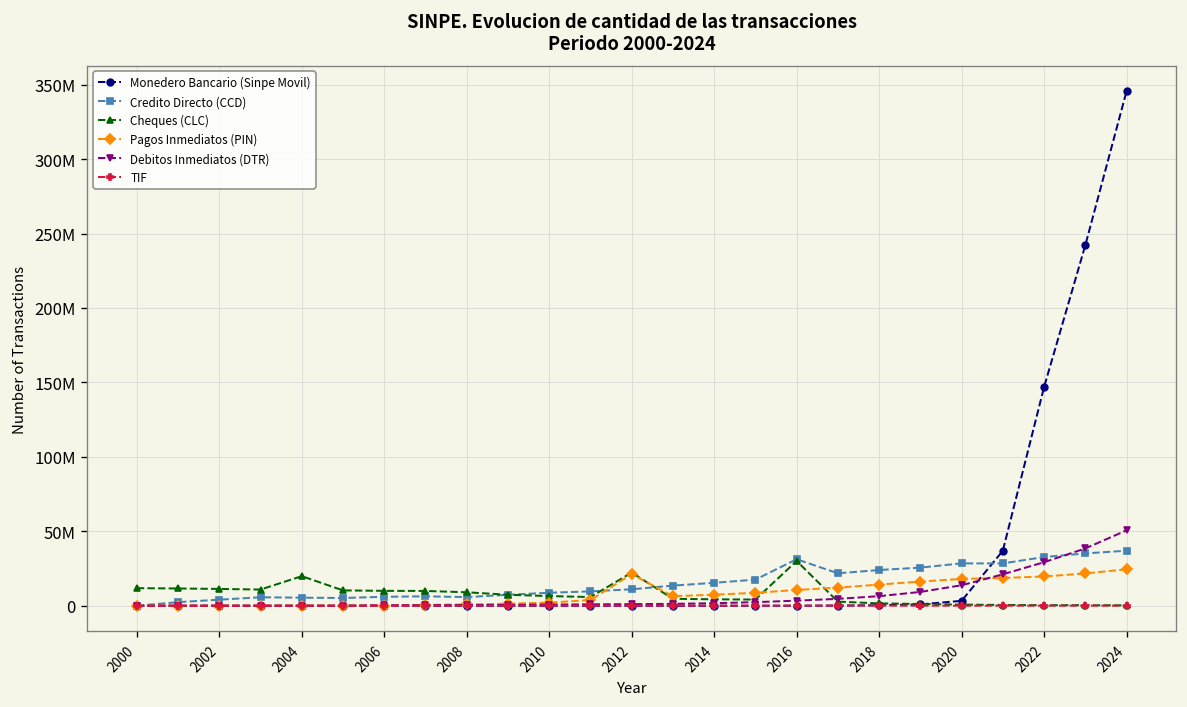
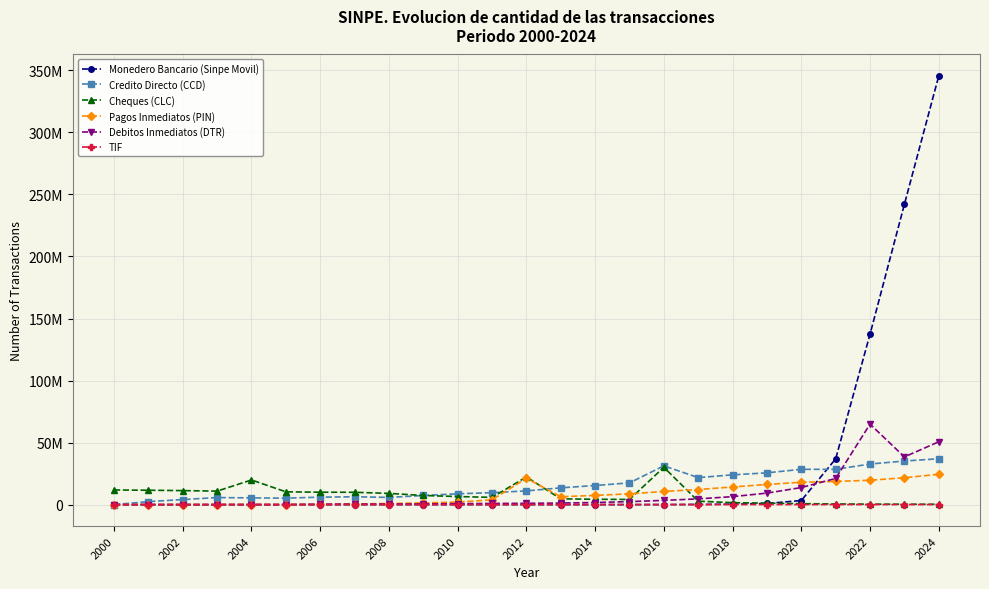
Monedero Bancario (Sinpe Movil), 2022: 147000000 -> 137000000
Debitos Inmediatos (DTR), 2022: 29000000 -> 65000000
